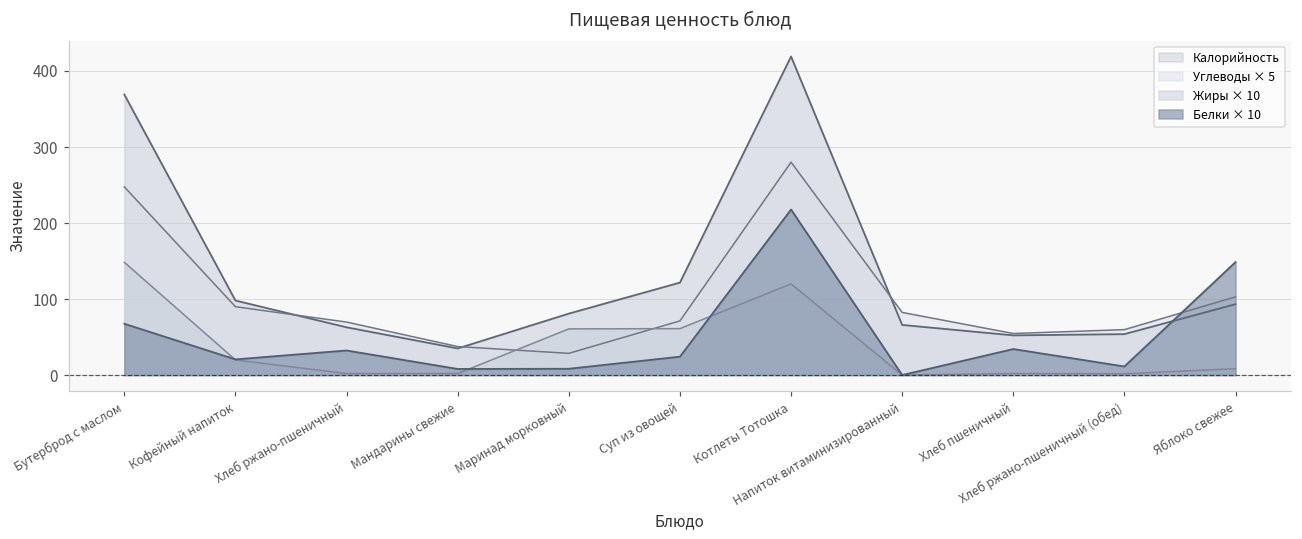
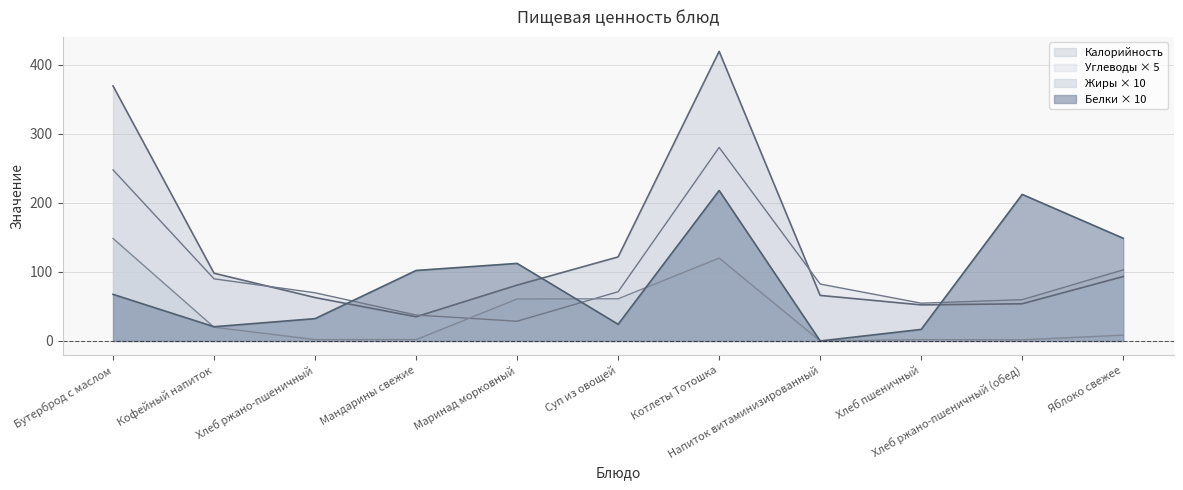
Белки × 10, Мандарины свежие: 10 -> 100
Белки × 10, Маринад морковный: 10 -> 110
Белки × 10, Хлеб пшеничный: 30 -> 20
Белки × 10, Хлеб ржано-пшеничный (обед): 10 -> 210
